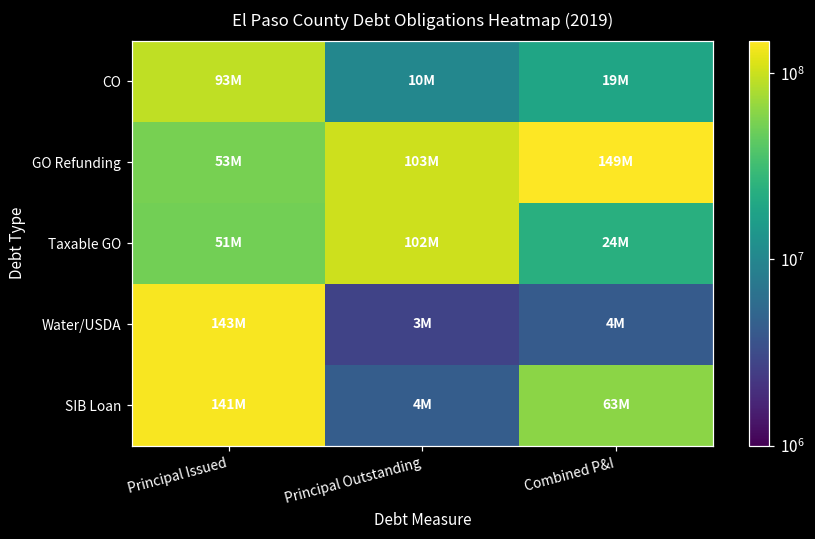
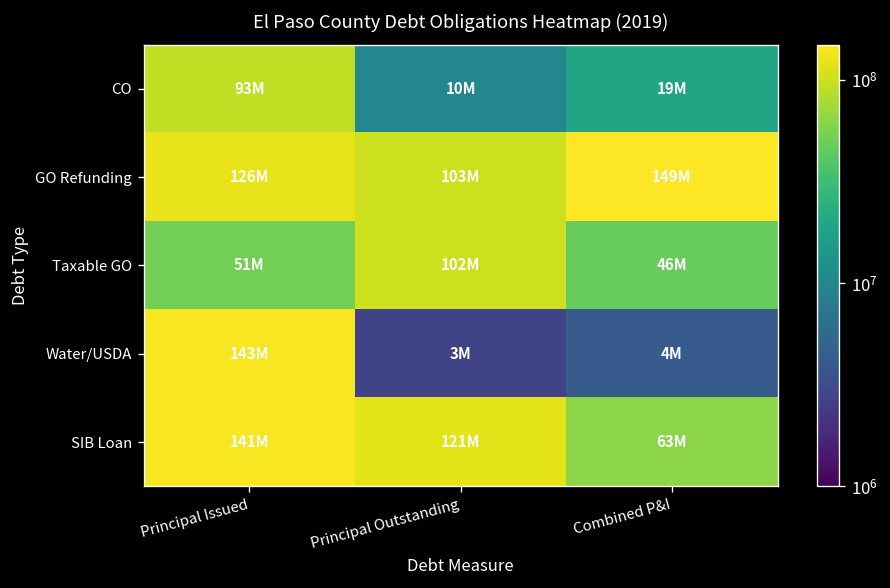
GO Refunding, Principal Issued: 53M -> 126M
Taxable GO, Combined P&I: 24M -> 46M
SIB Loan, Principal Outstanding: 4M -> 121M
